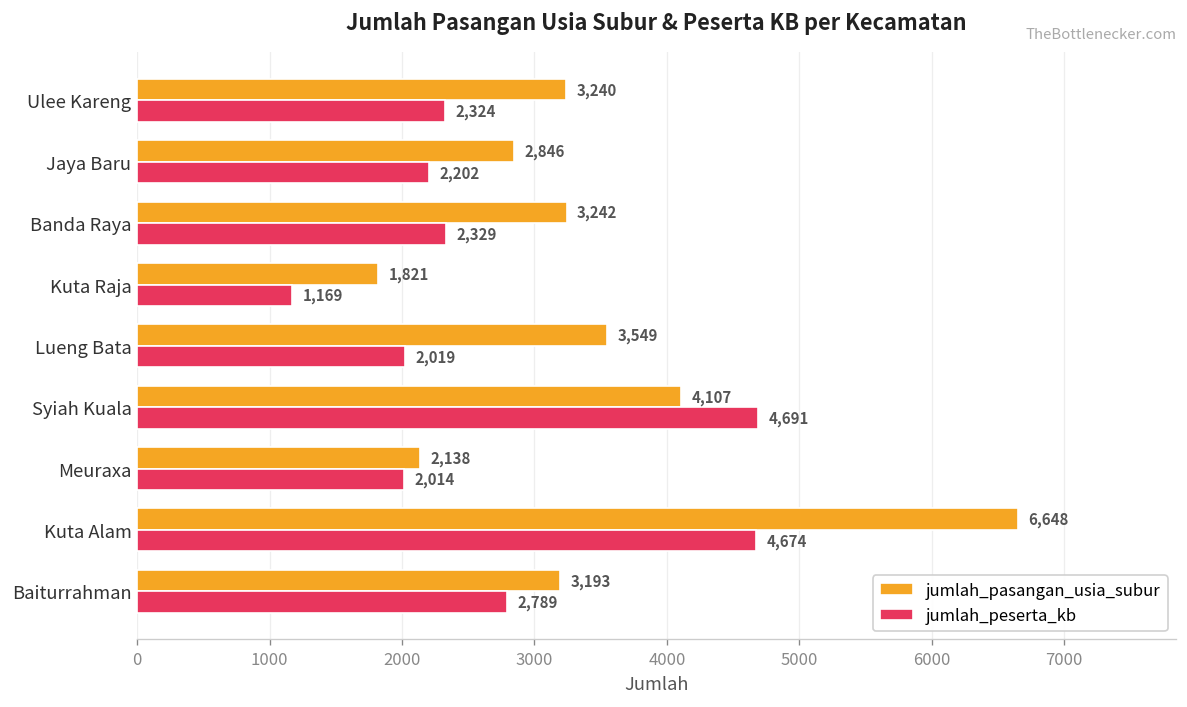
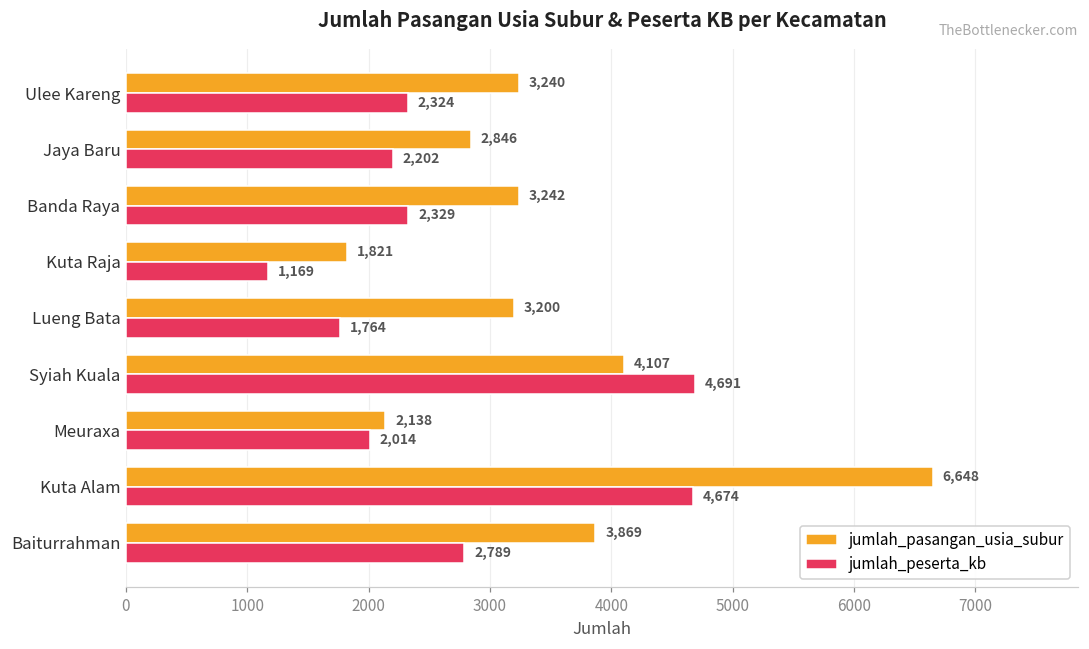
jumlah_pasangan_usia_subur, Lueng Bata: 3,549 -> 3,200
jumlah_peserta_kb, Lueng Bata: 2,019 -> 1,764
jumlah_pasangan_usia_subur, Baiturrahman: 3,193 -> 3,869
